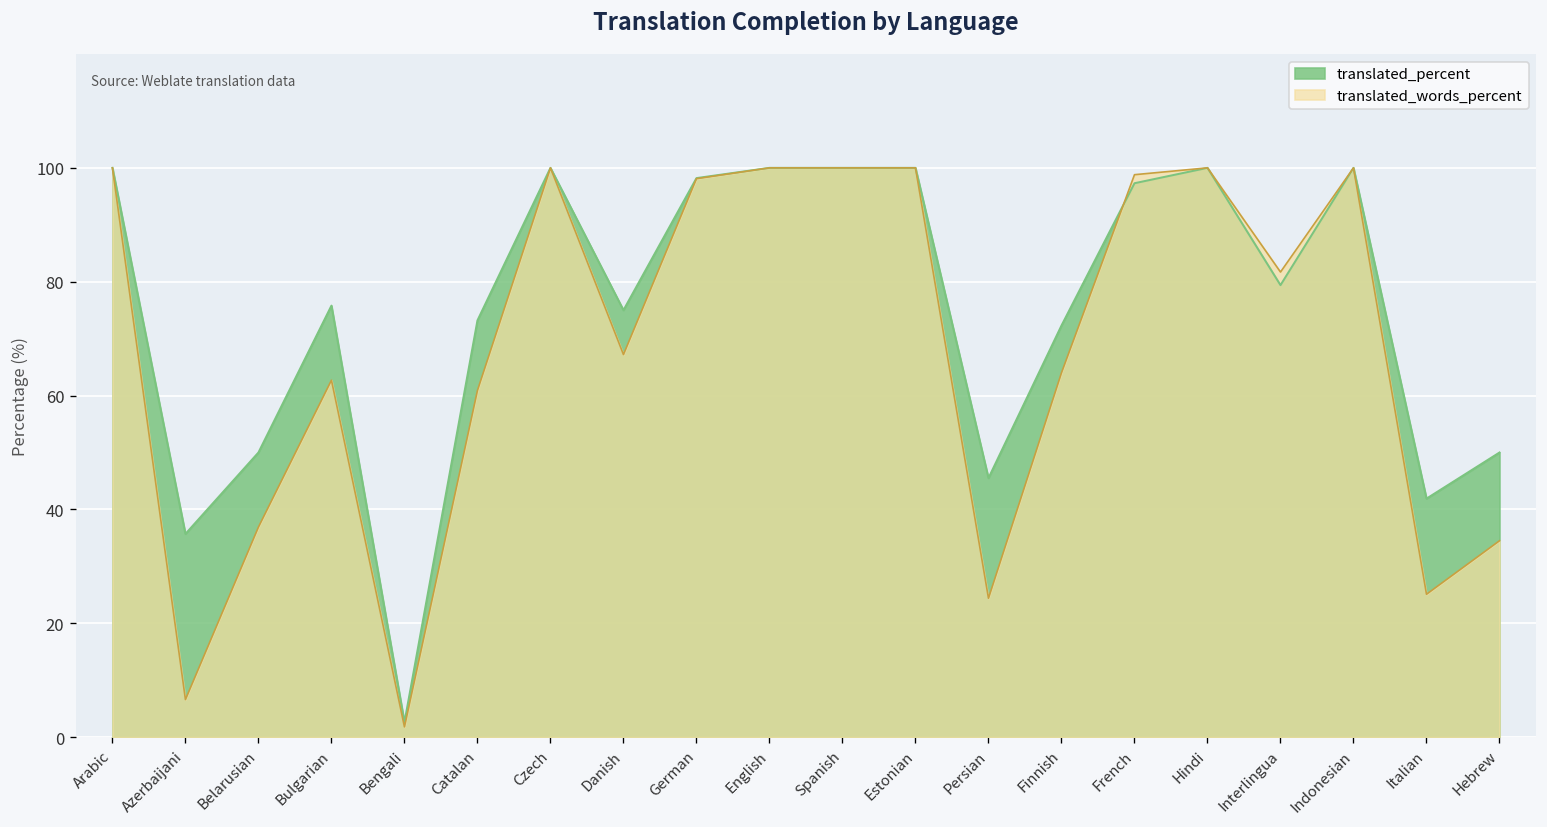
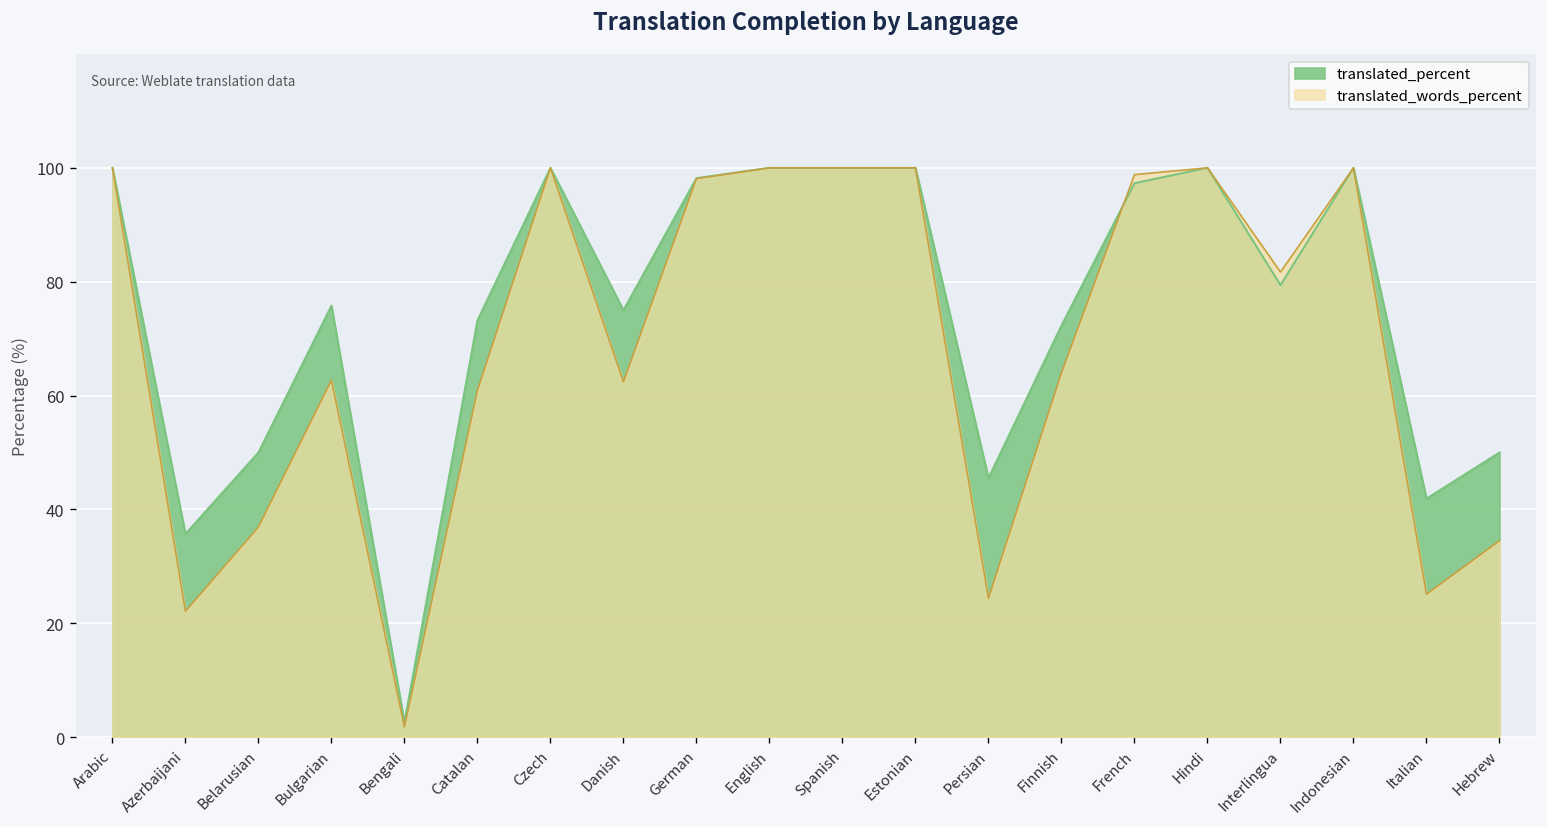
translated_words_percent, Azerbaijani: 7 -> 22
translated_words_percent, Danish: 67 -> 62
